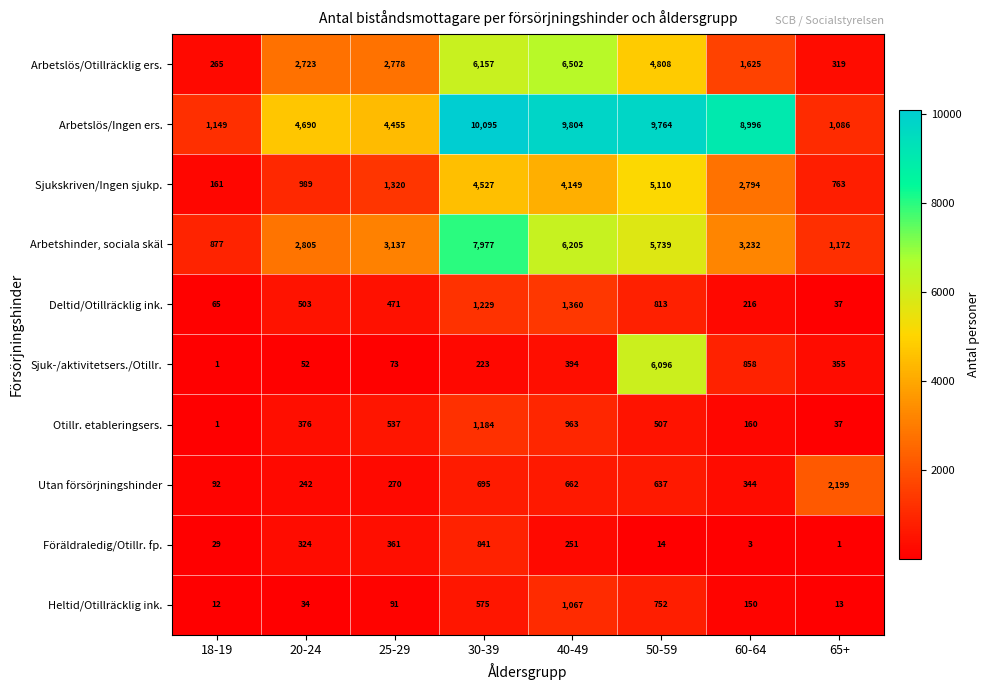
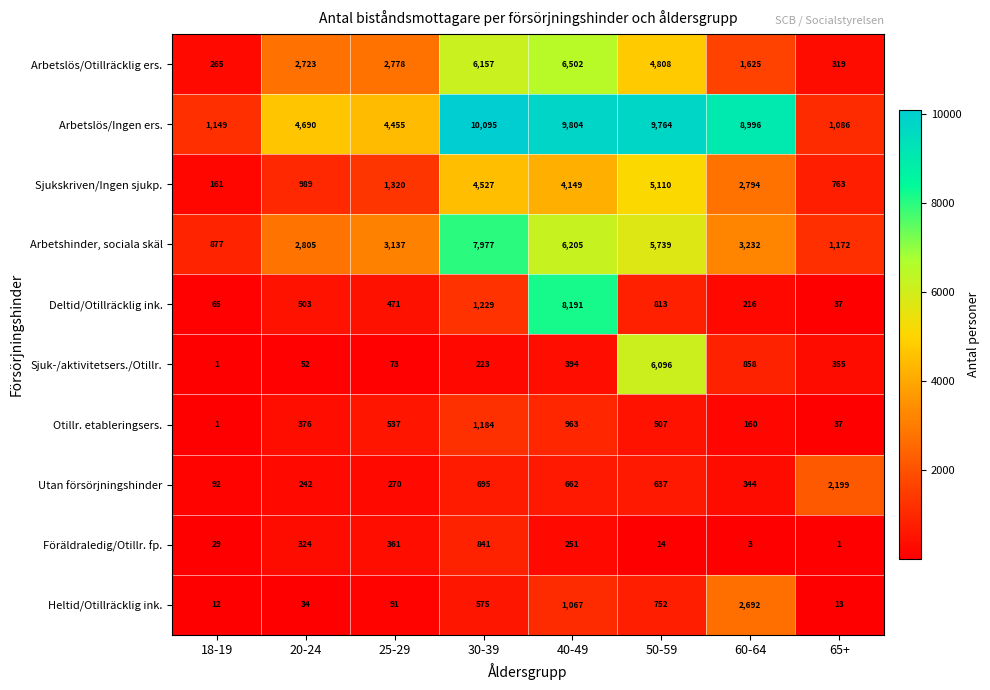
Deltid/Otillräcklig ink., 40-49: 1,360 -> 8,191
Heltid/Otillräcklig ink., 60-64: 150 -> 2,692
